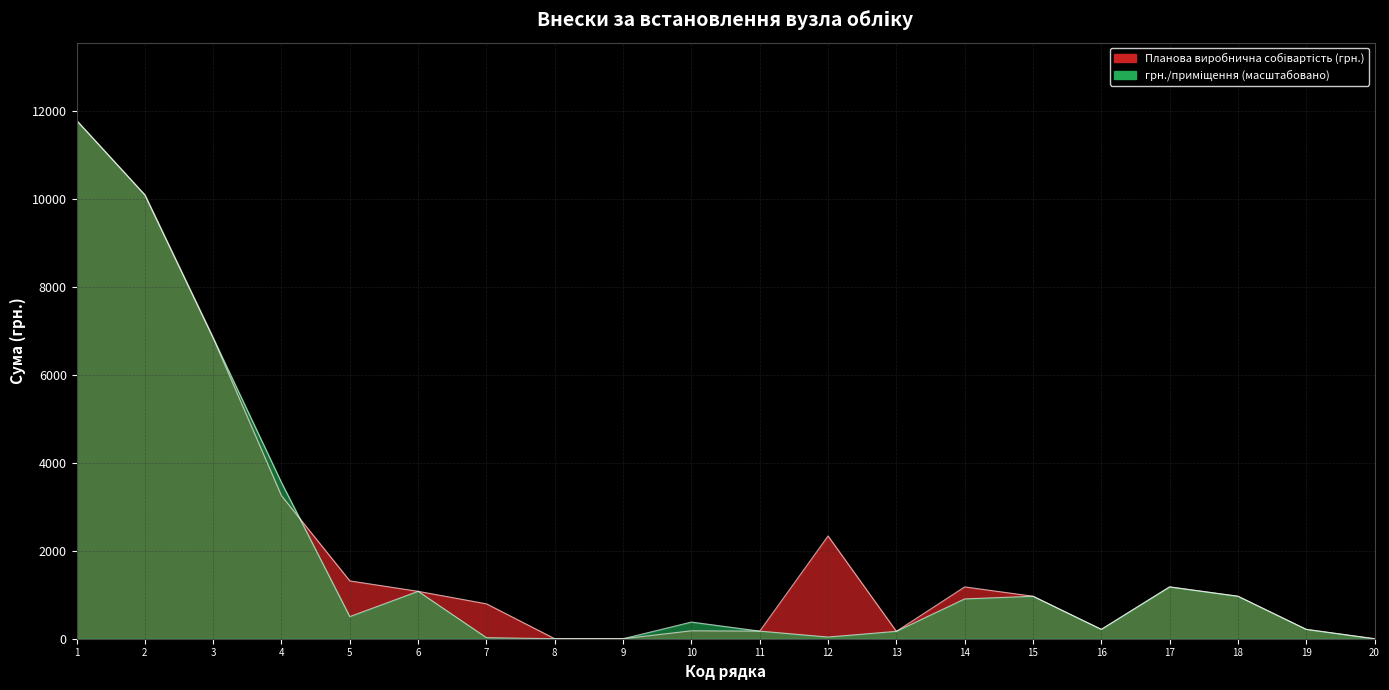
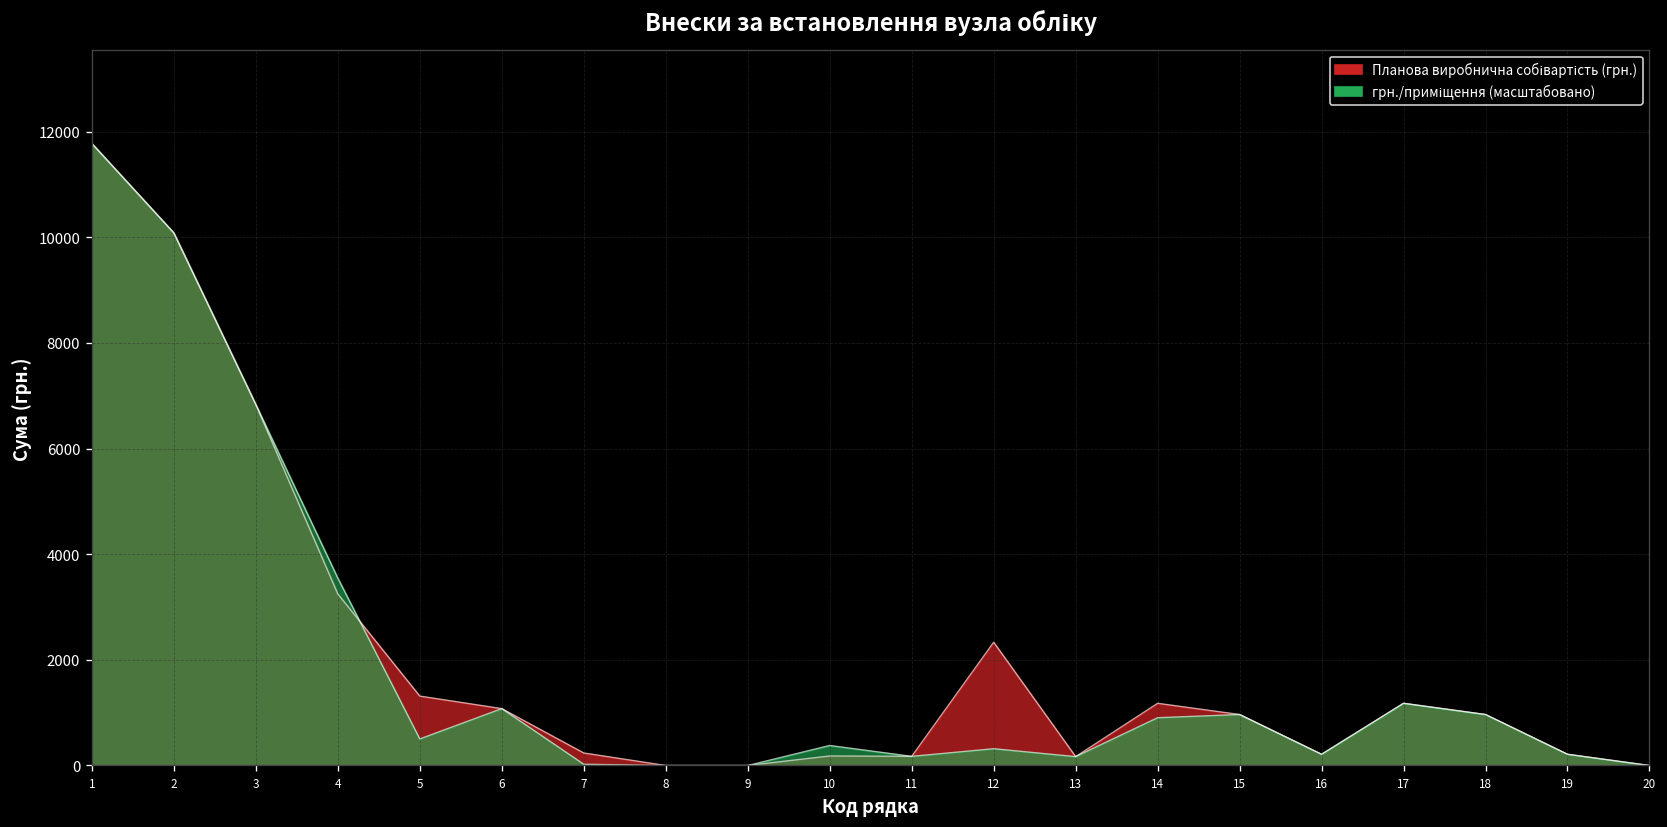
Планова виробнична собівартість (грн.), 7: 800 -> 200
грн./приміщення (масштабовано), 12: 0 -> 300
